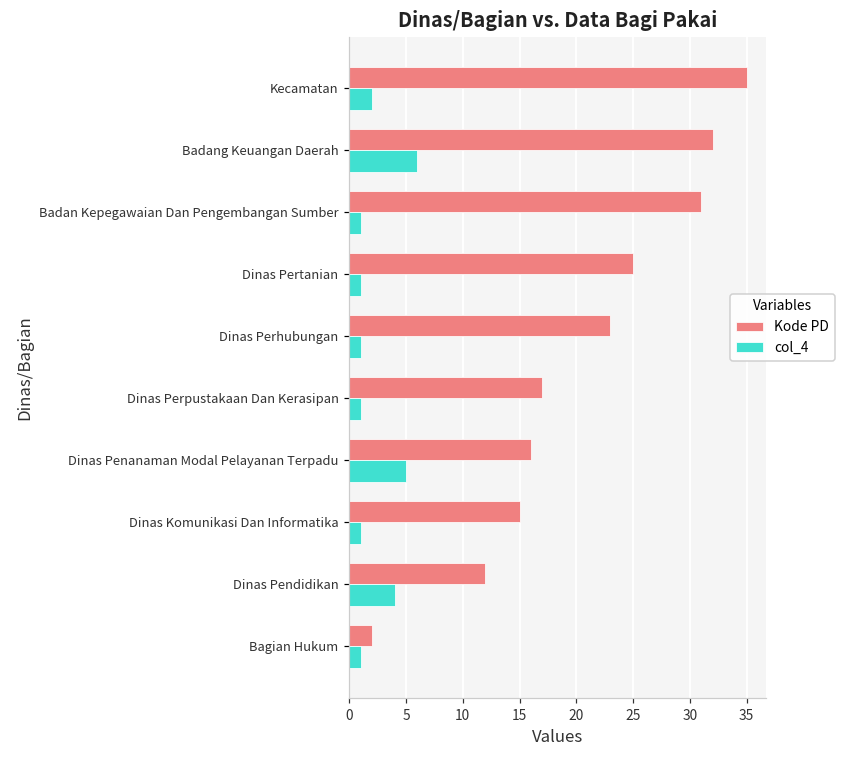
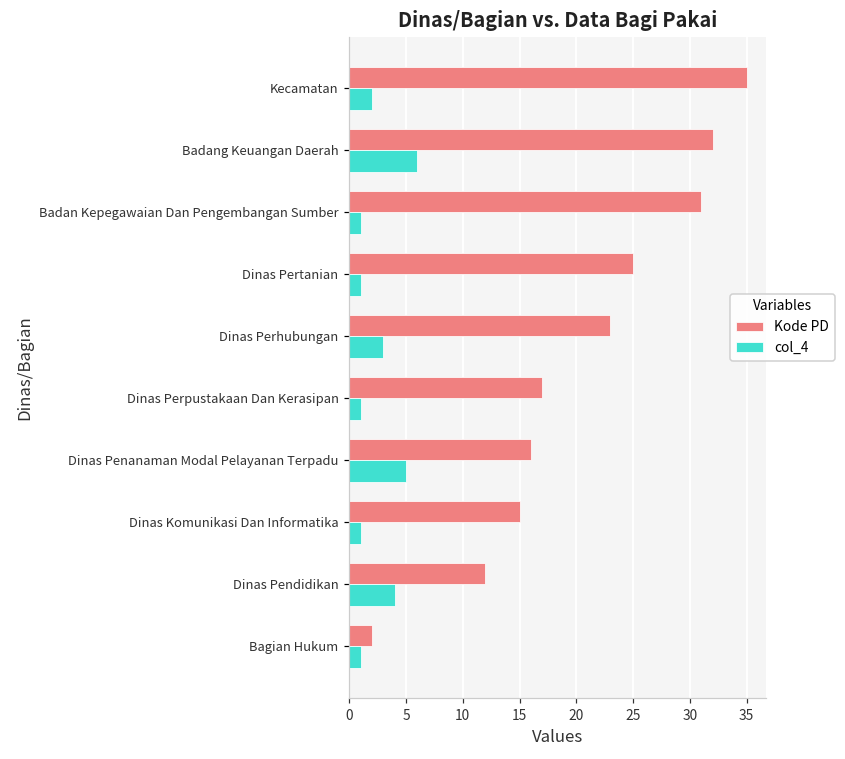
col_4, Dinas Perhubungan: 1 -> 3
